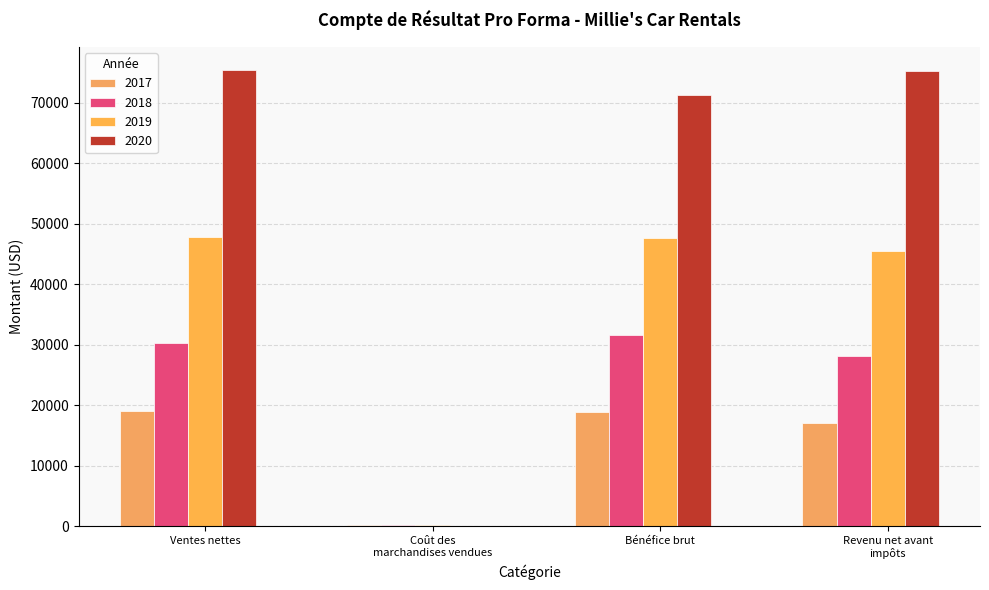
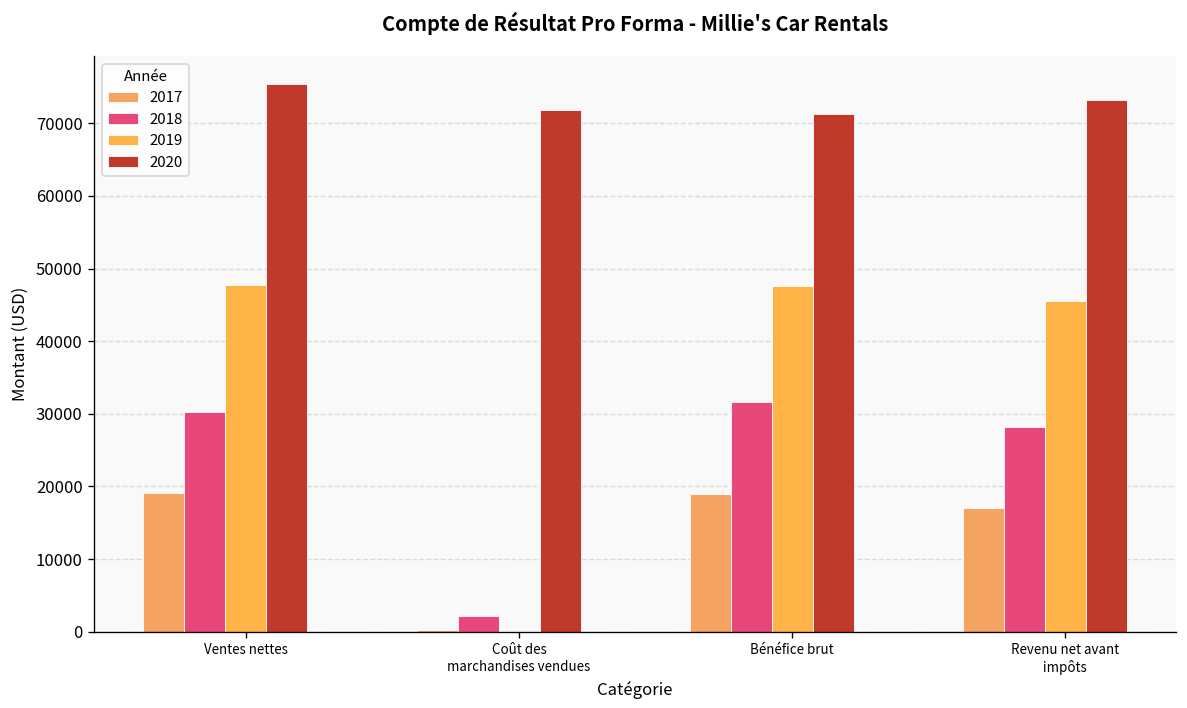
2018, Coût des marchandises vendues: 0 -> 2000
2020, Coût des marchandises vendues: 0 -> 72000
2020, Revenu net avant impôts: 75000 -> 73000
